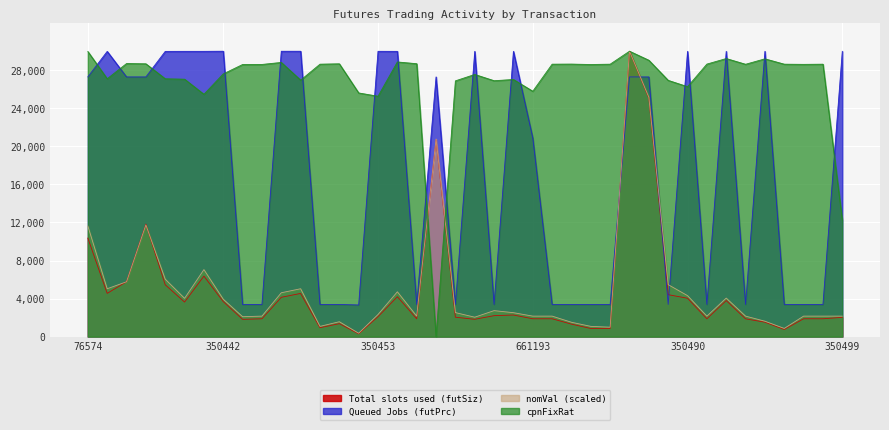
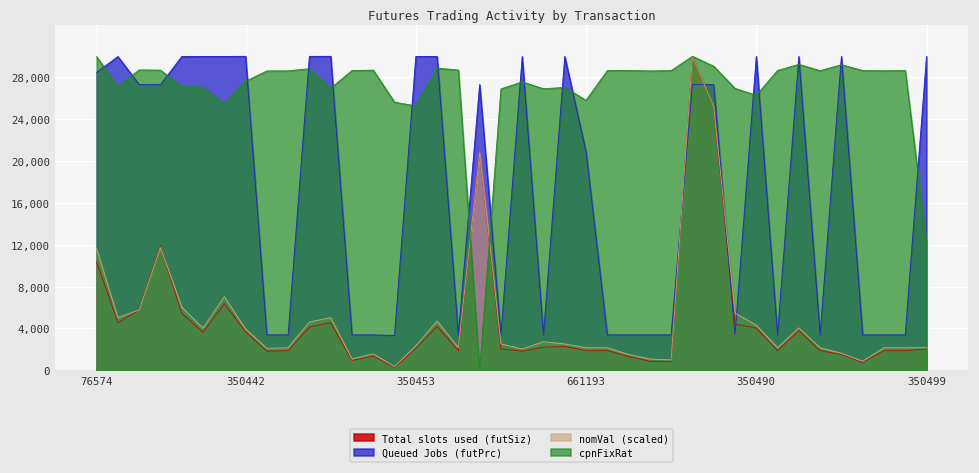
Queued Jobs (futPrc), 76574: 27,000 -> 28,000
